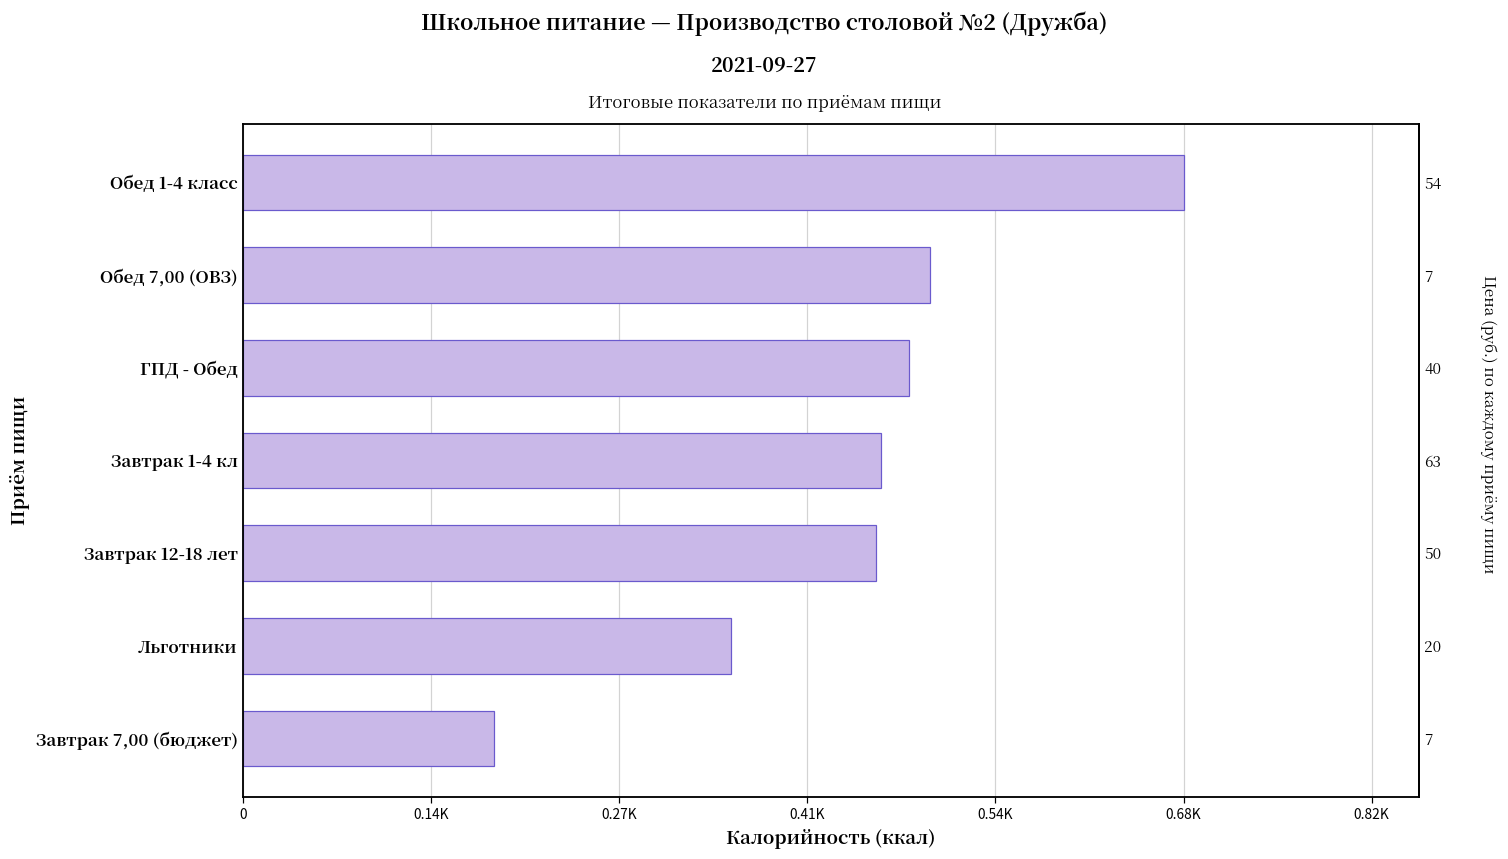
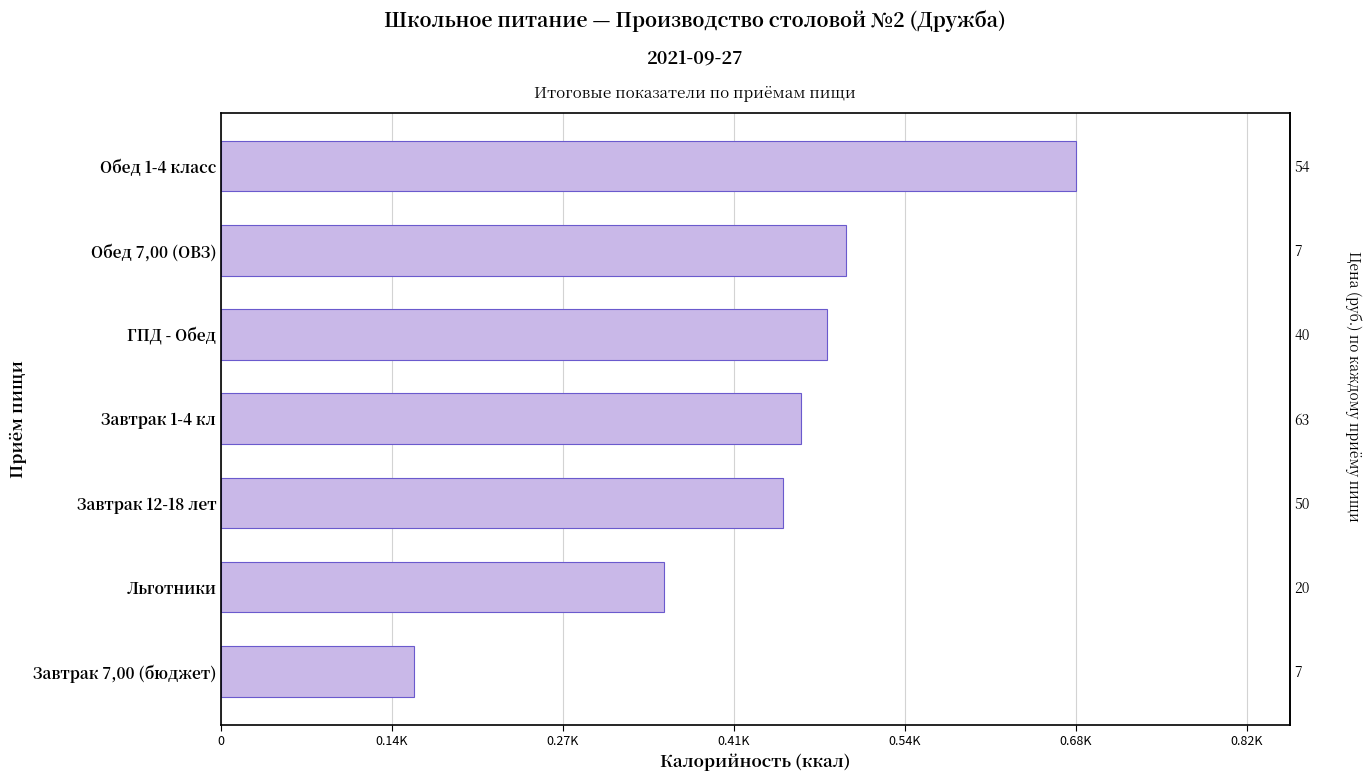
Завтрак 12-18 лет: 458 -> 447
Завтрак 7,00 (бюджет): 182 -> 153
